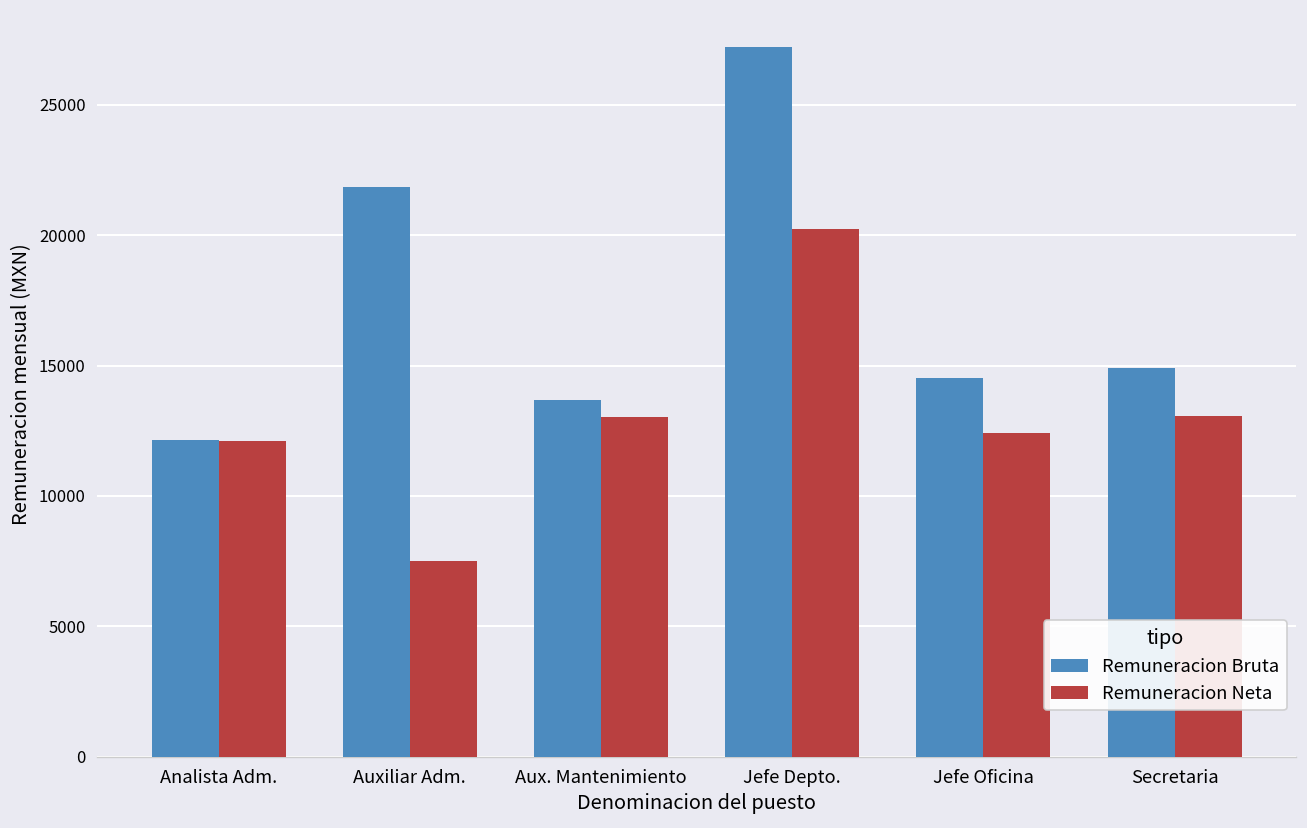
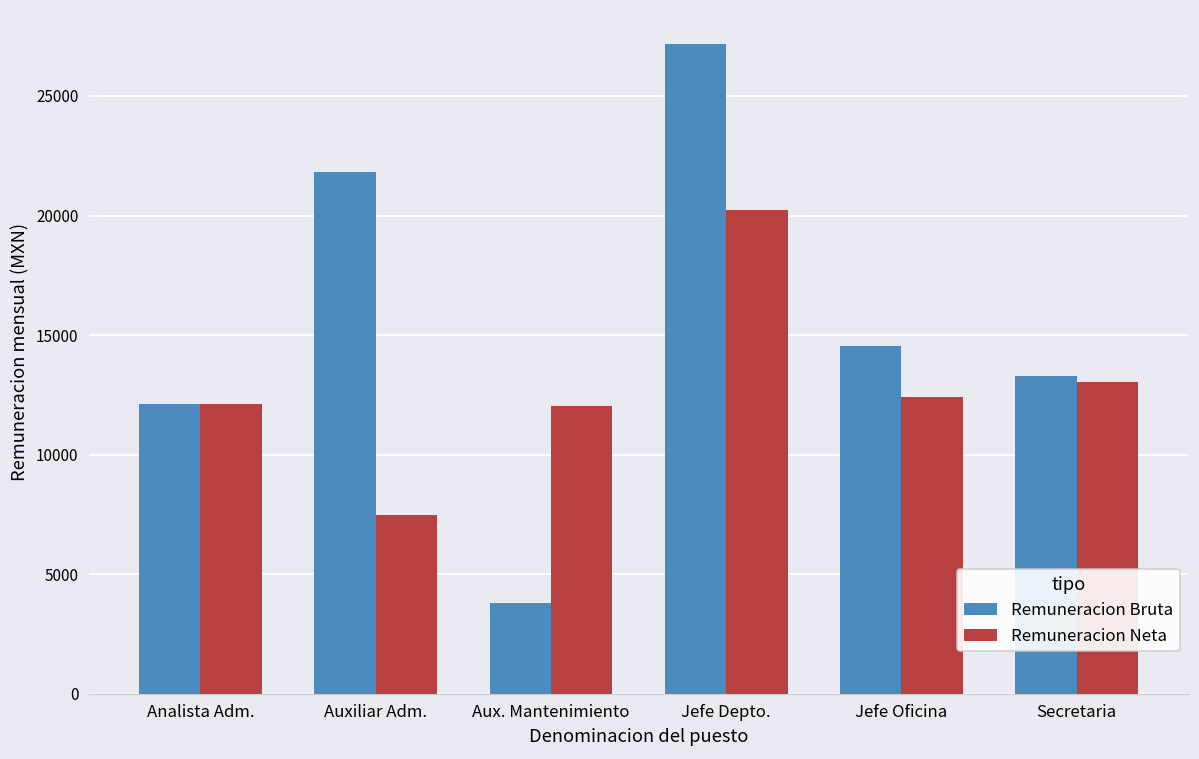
Remuneracion Bruta, Aux. Mantenimiento: 13700 -> 3800
Remuneracion Neta, Aux. Mantenimiento: 13000 -> 12000
Remuneracion Bruta, Secretaria: 14900 -> 13300
